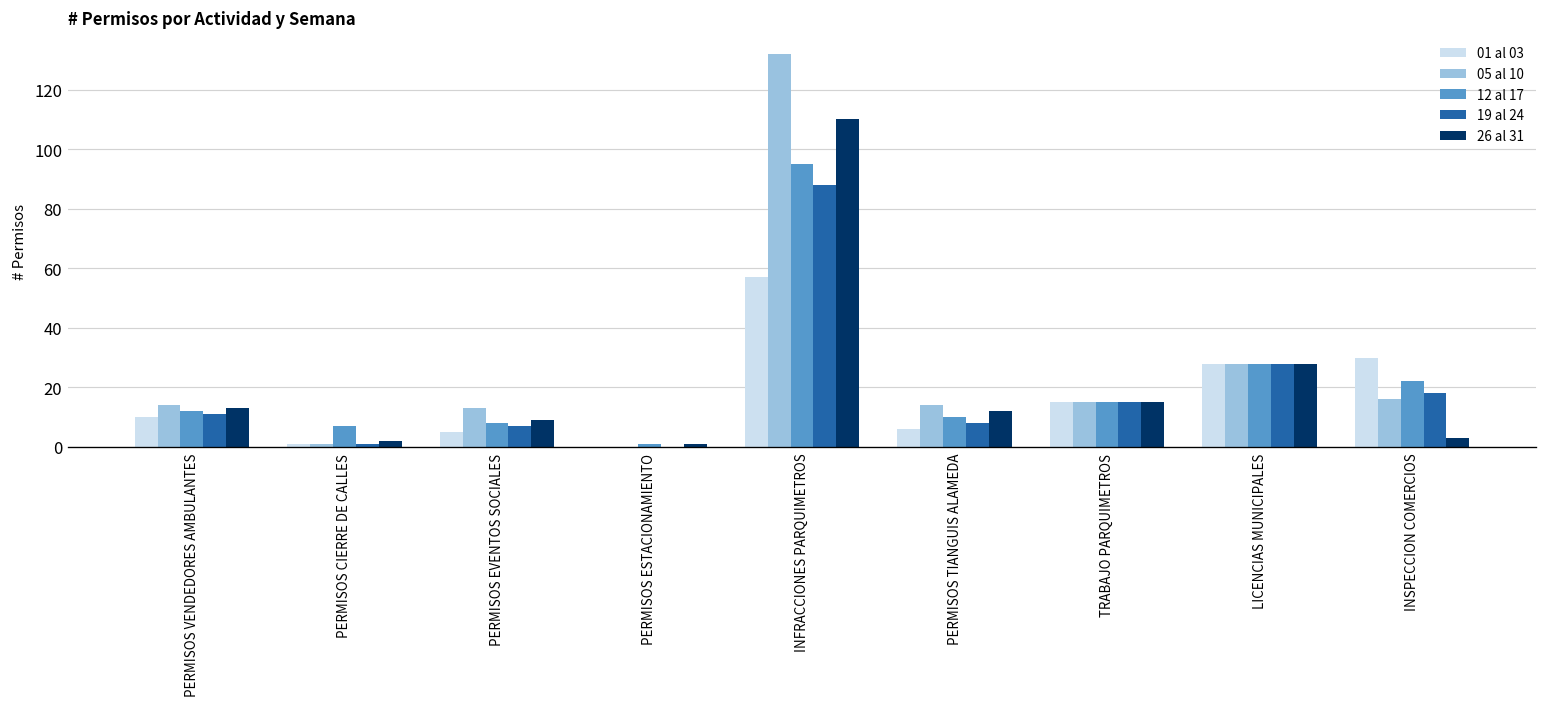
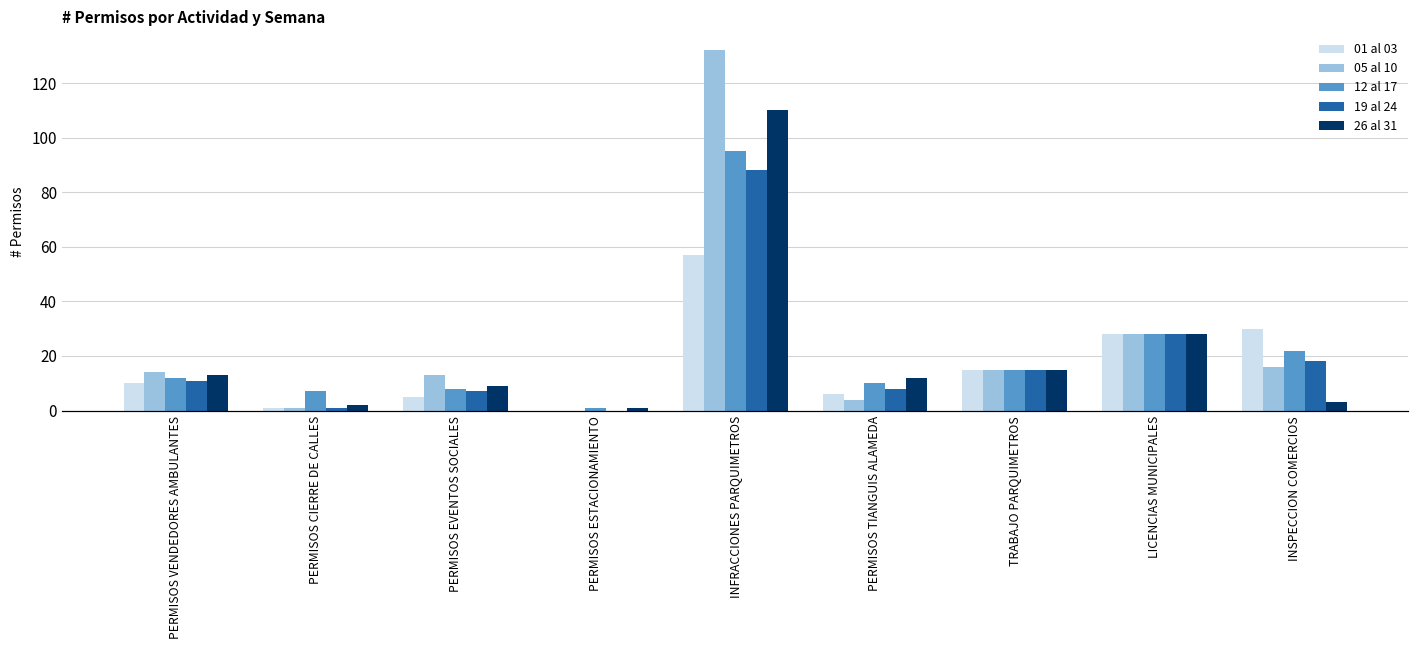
05 al 10, PERMISOS TIANGUIS ALAMEDA: 14 -> 4
